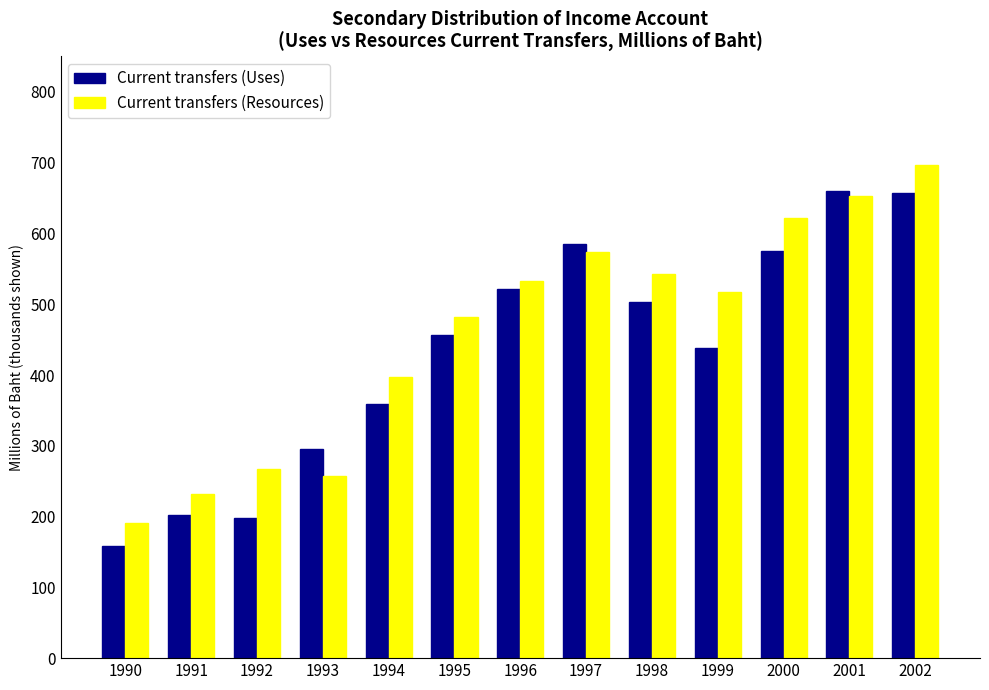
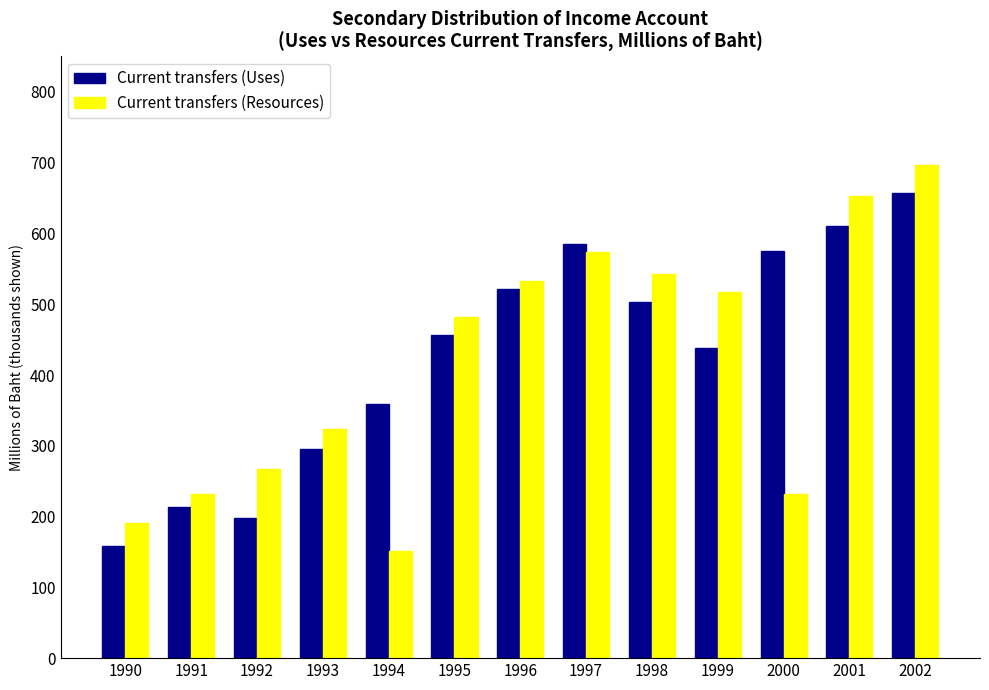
Current transfers (Uses), 1991: 200 -> 210
Current transfers (Resources), 1993: 260 -> 320
Current transfers (Resources), 1994: 400 -> 150
Current transfers (Resources), 2000: 620 -> 230
Current transfers (Uses), 2001: 660 -> 610
